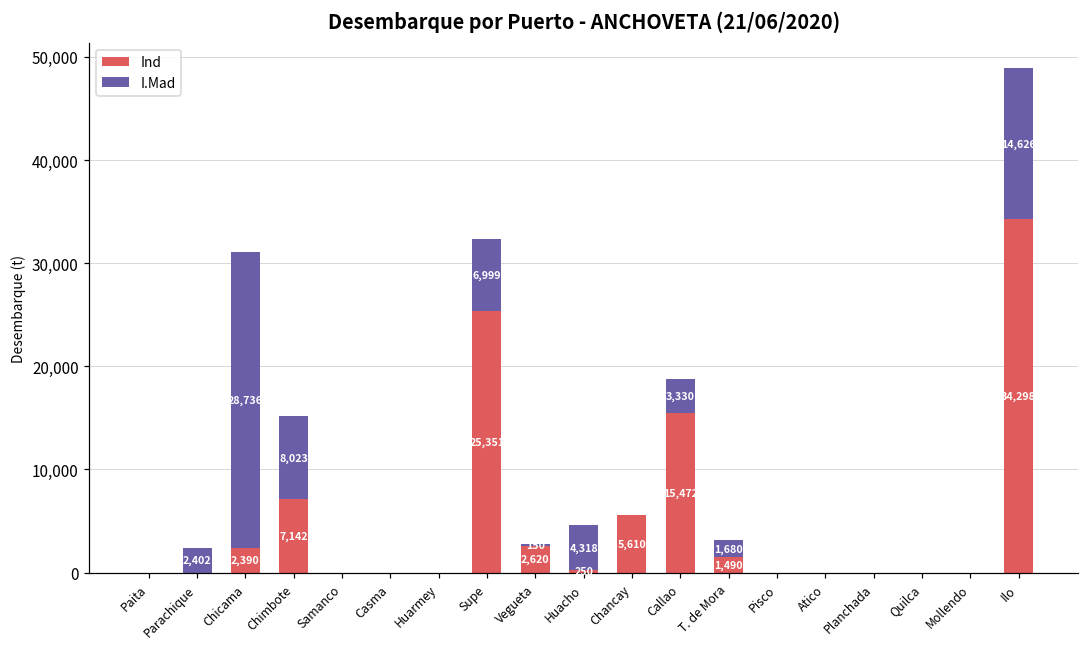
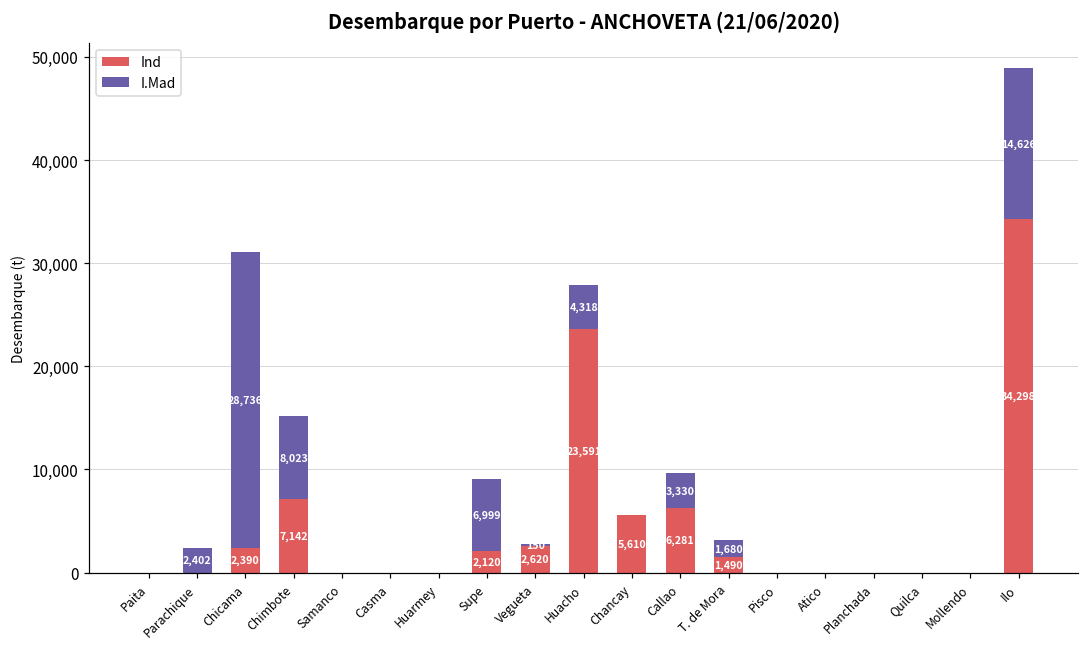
Ind, Supe: 25,351 -> 2,120
Ind, Huacho: 250 -> 23,591
Ind, Callao: 15,472 -> 6,281
